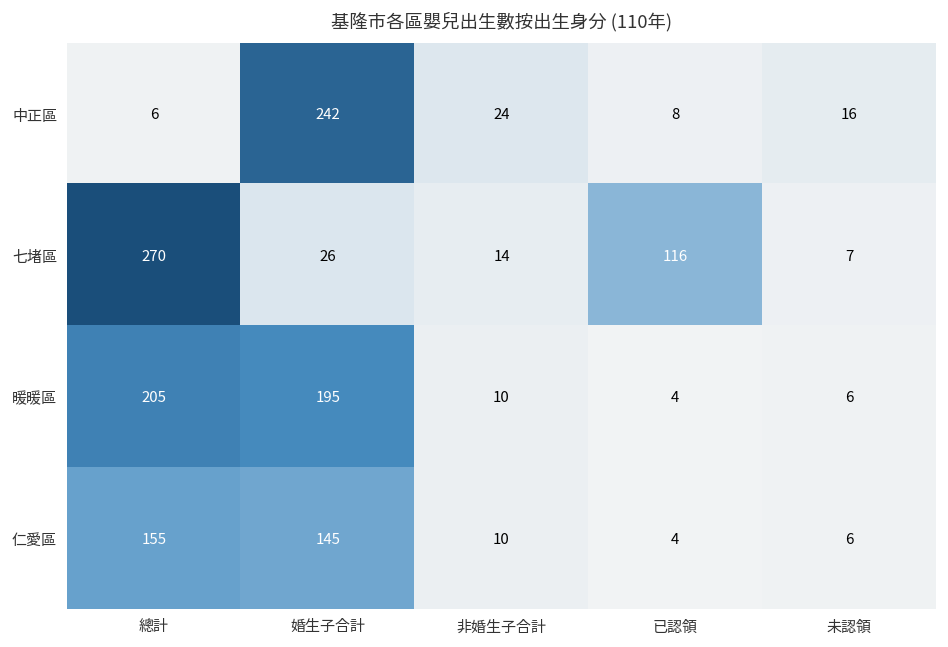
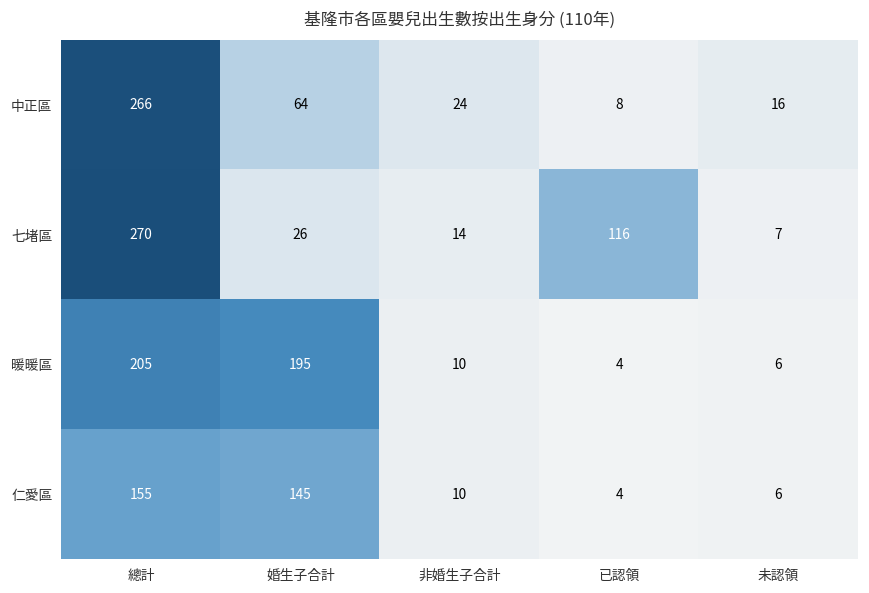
中正區, 總計: 6 -> 266
中正區, 婚生子合計: 242 -> 64
